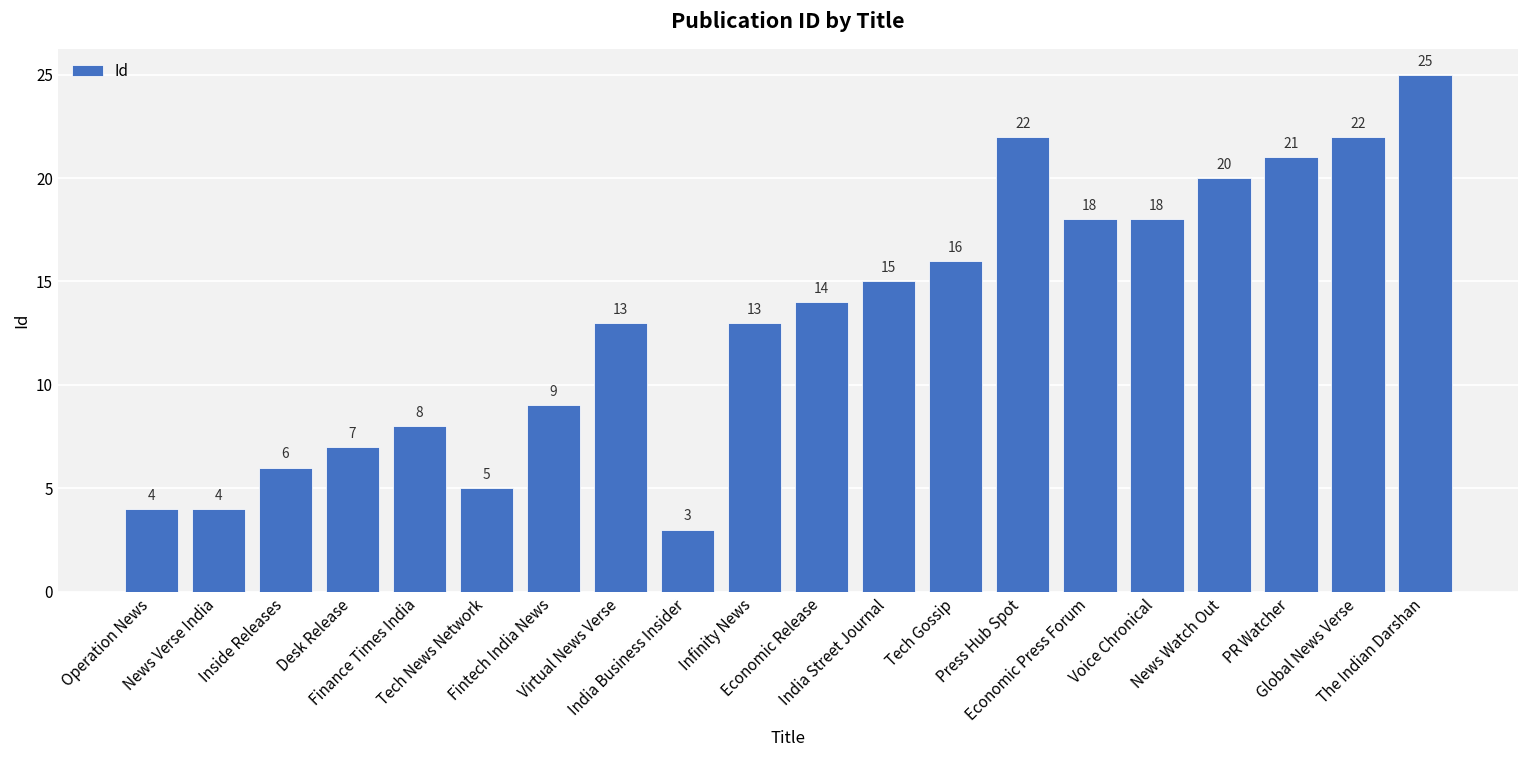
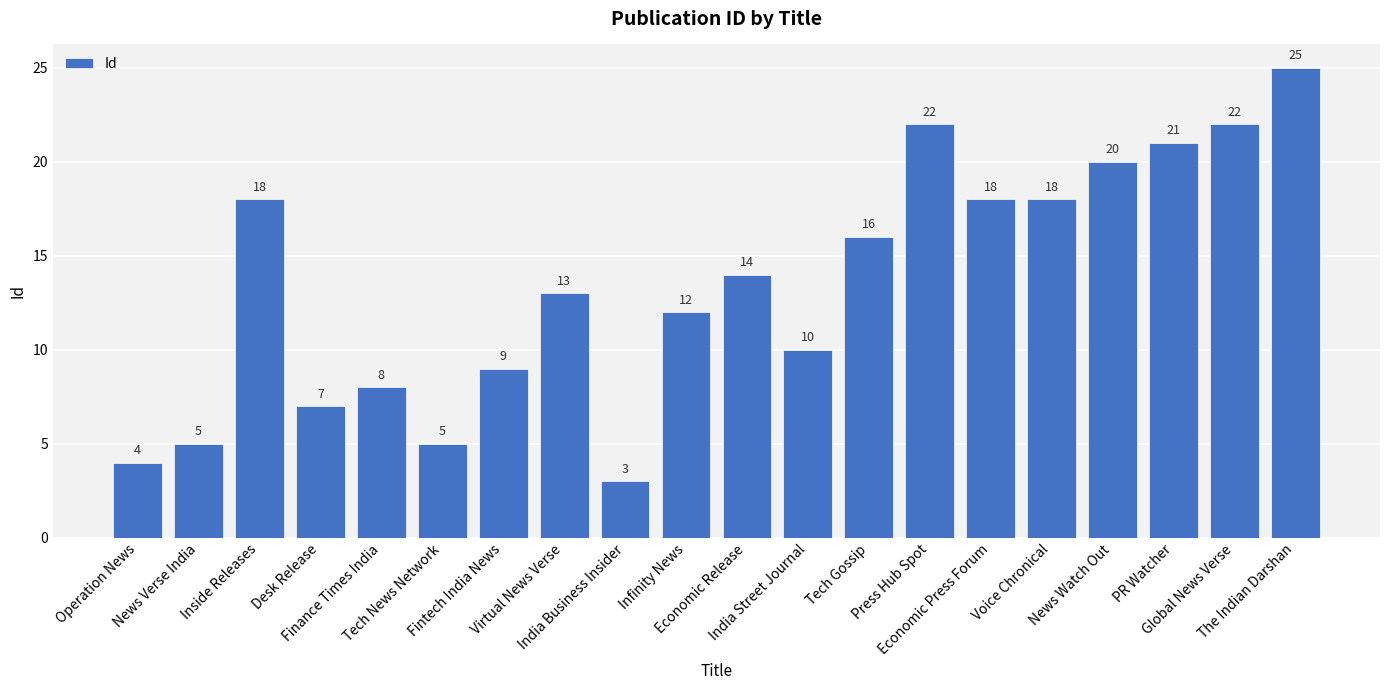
News Verse India: 4 -> 5
Inside Releases: 6 -> 18
Infinity News: 13 -> 12
India Street Journal: 15 -> 10
